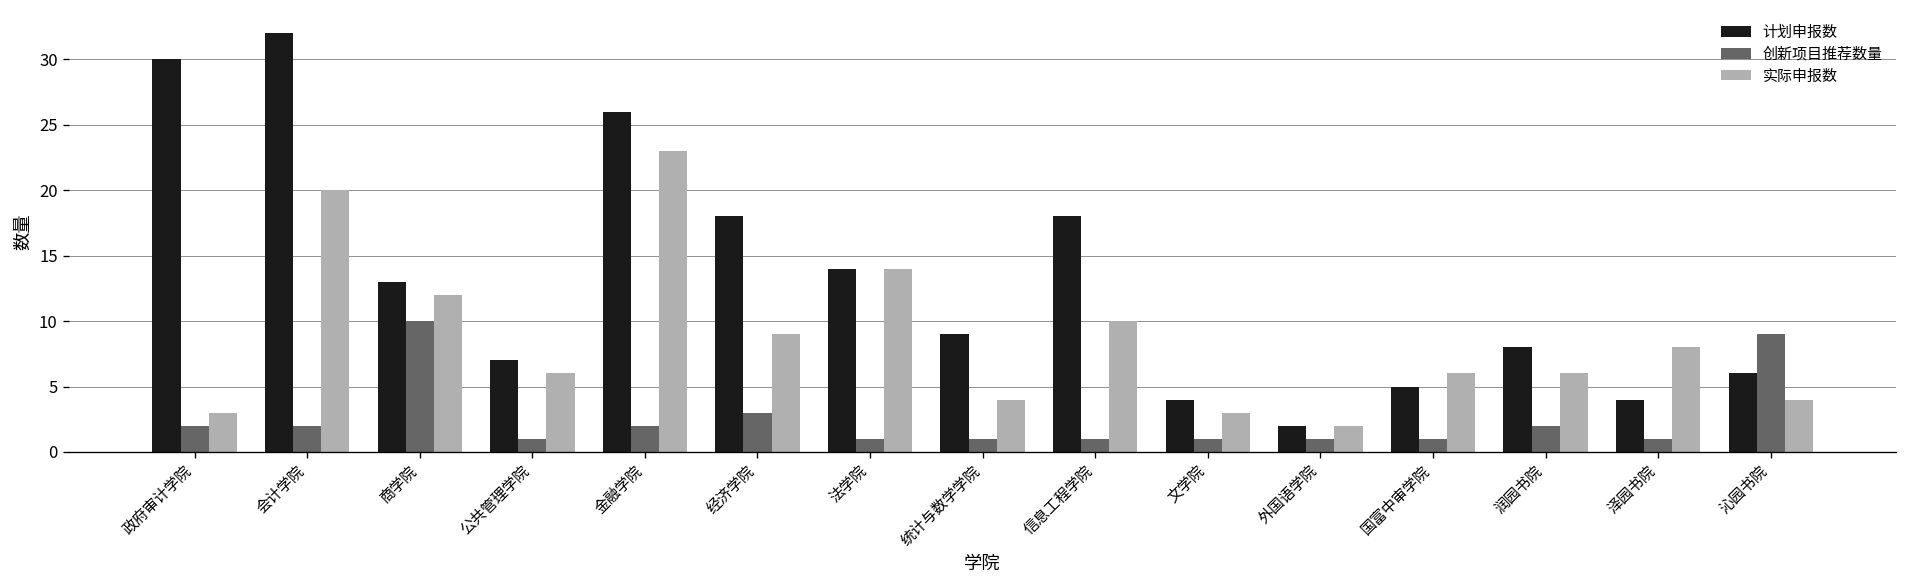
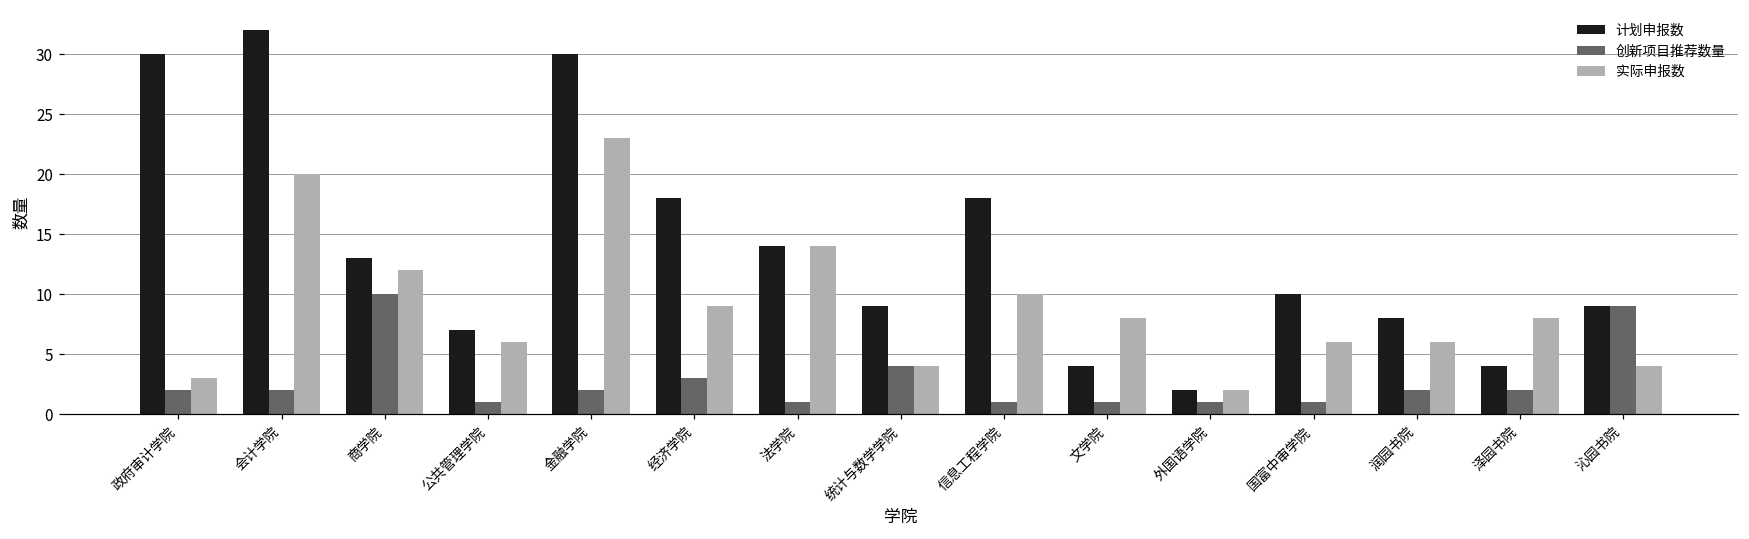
计划申报数, 金融学院: 26 -> 30
创新项目推荐数量, 统计与数学学院: 1 -> 4
实际申报数, 文学院: 3 -> 8
计划申报数, 国富中审学院: 5 -> 10
创新项目推荐数量, 泽园书院: 1 -> 2
计划申报数, 沁园书院: 6 -> 9
